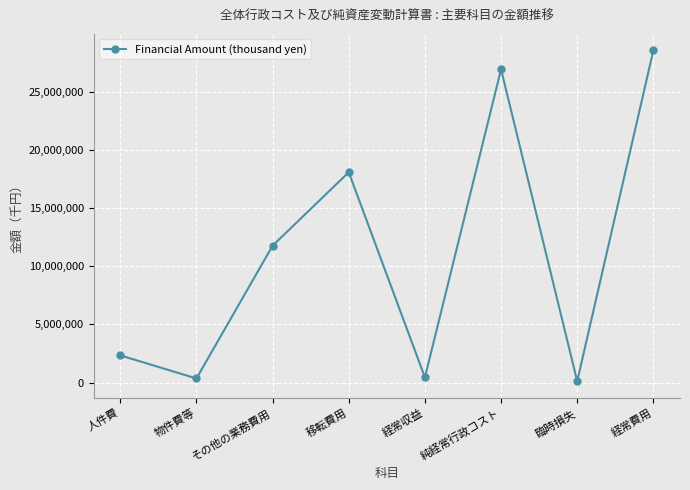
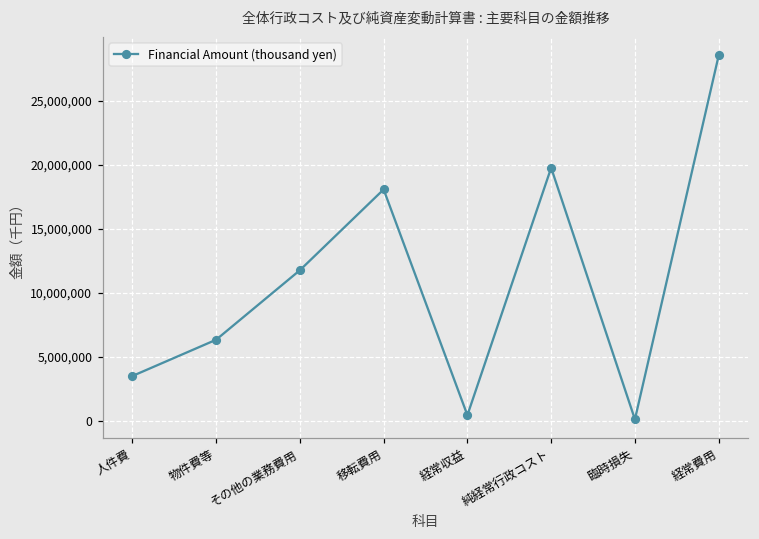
人件費: 2,300,000 -> 3,500,000
物件費等: 300,000 -> 6,300,000
純経常行政コスト: 26,900,000 -> 19,800,000
